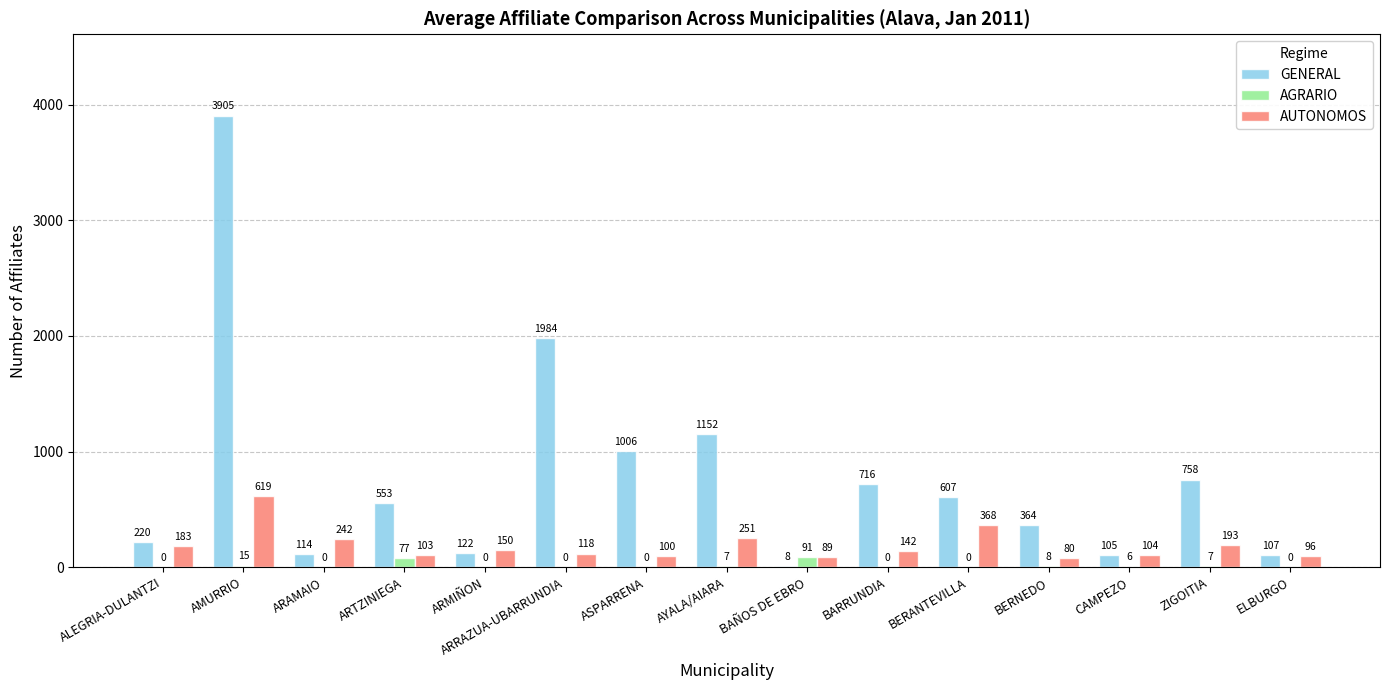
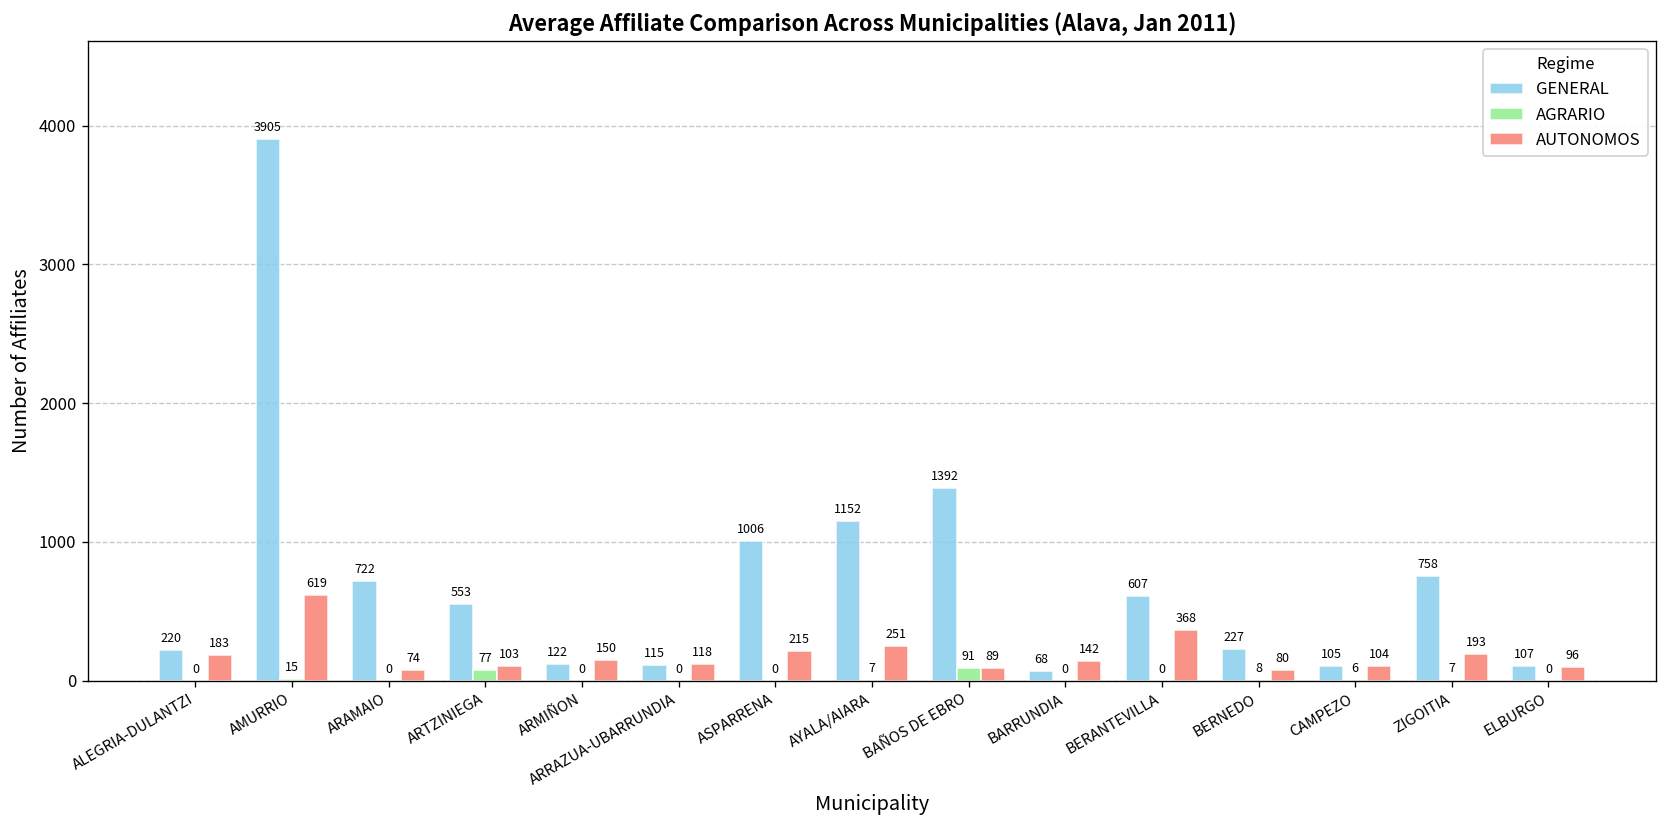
GENERAL, ARAMAIO: 114 -> 722
AUTONOMOS, ARAMAIO: 242 -> 74
GENERAL, ARRAZUA-UBARRUNDIA: 1984 -> 115
AUTONOMOS, ASPARRENA: 100 -> 215
GENERAL, BAÑOS DE EBRO: 8 -> 1392
GENERAL, BARRUNDIA: 716 -> 68
GENERAL, BERNEDO: 364 -> 227
